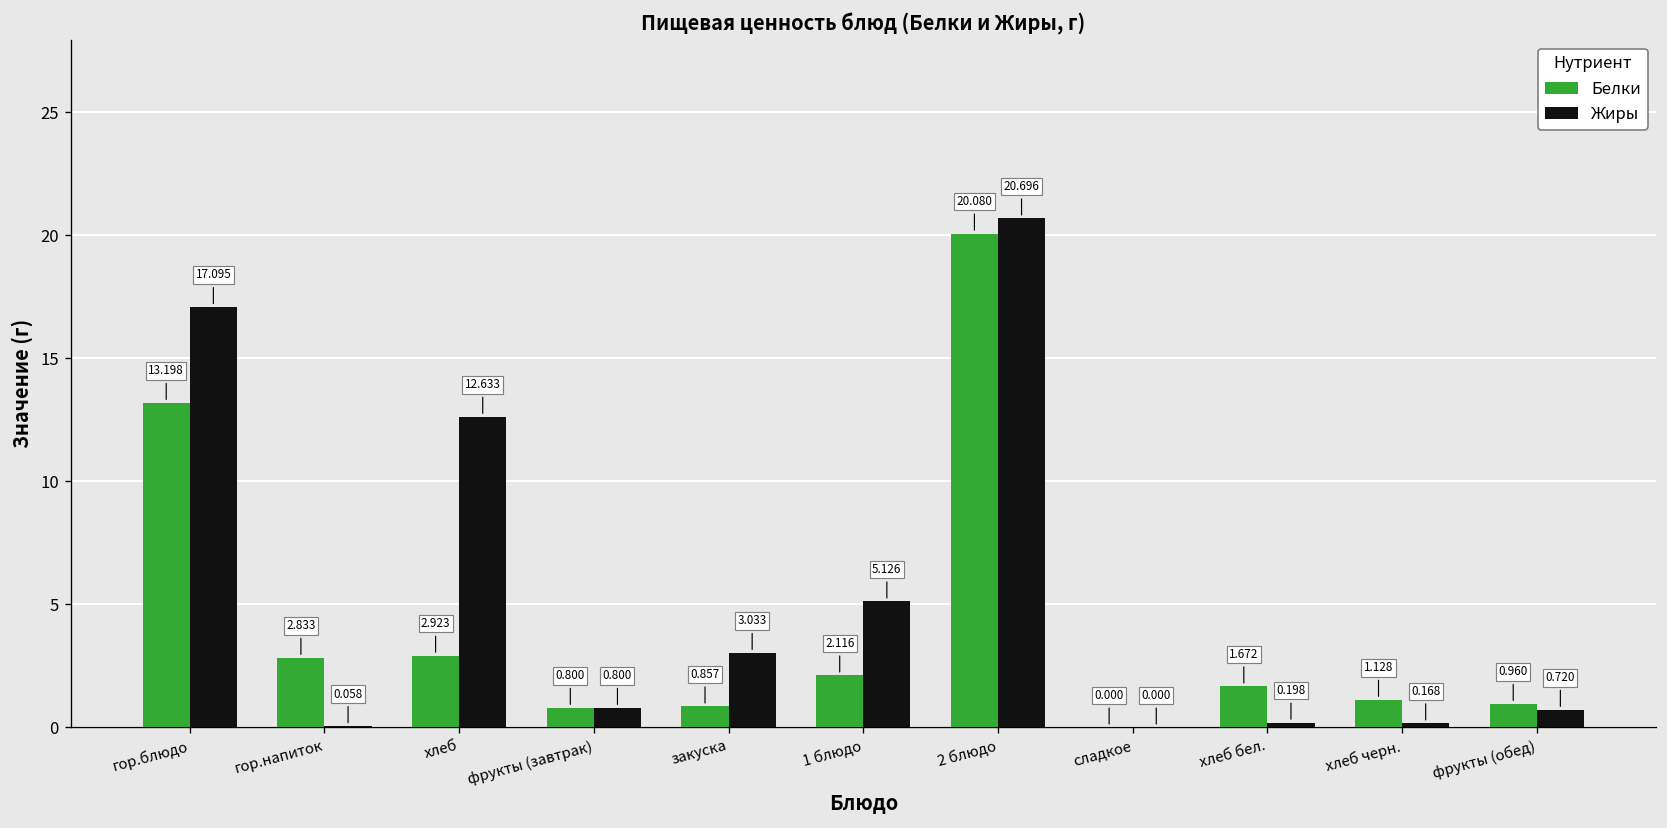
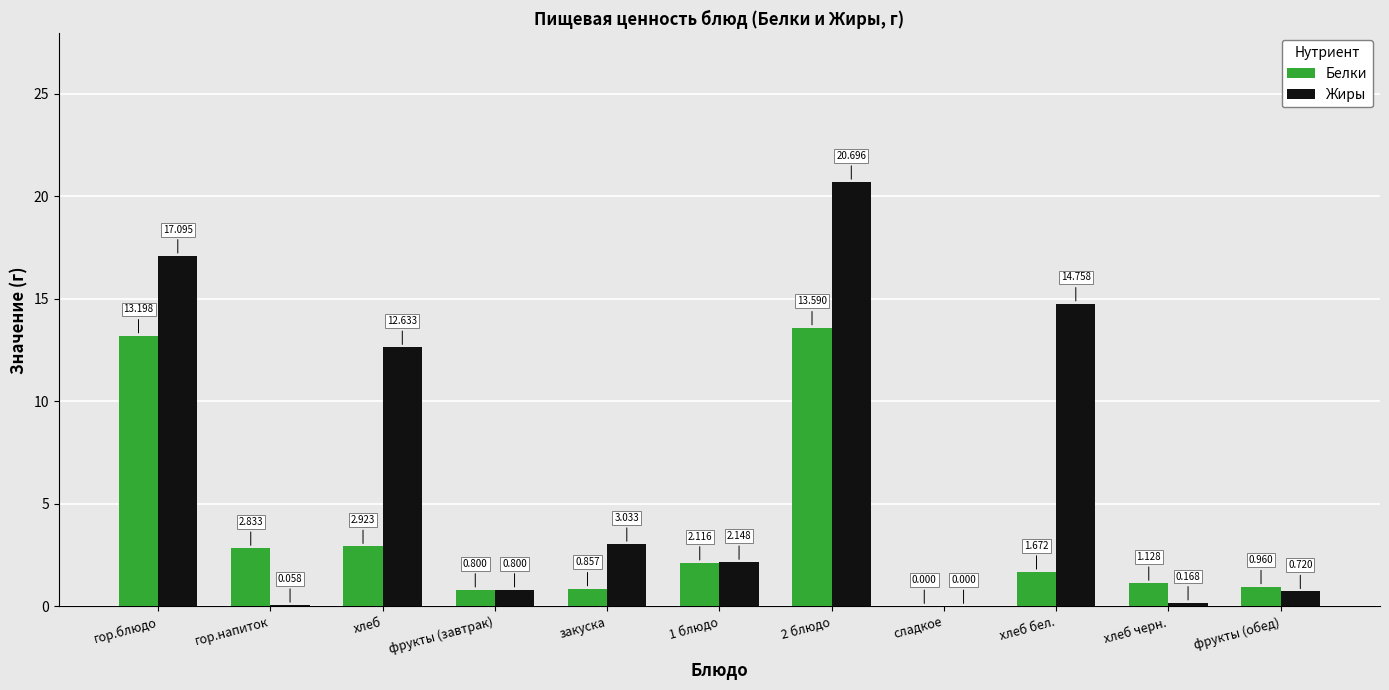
Жиры, 1 блюдо: 5.126 -> 2.148
Белки, 2 блюдо: 20.080 -> 13.590
Жиры, хлеб бел.: 0.198 -> 14.758
